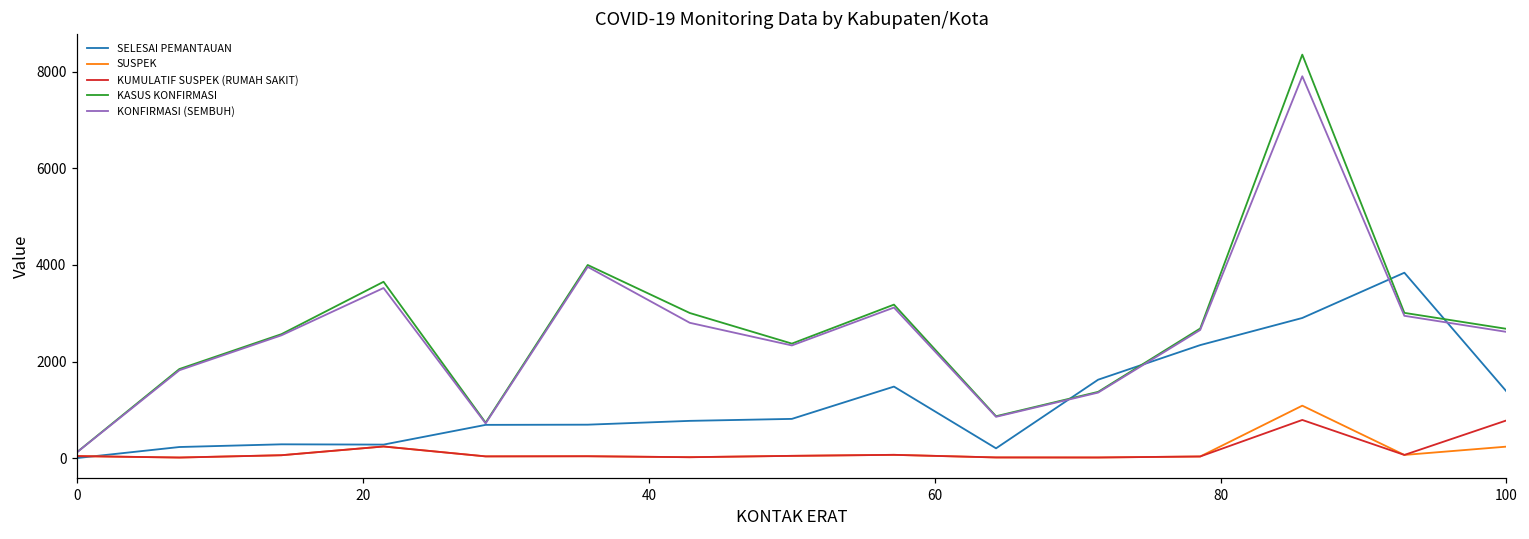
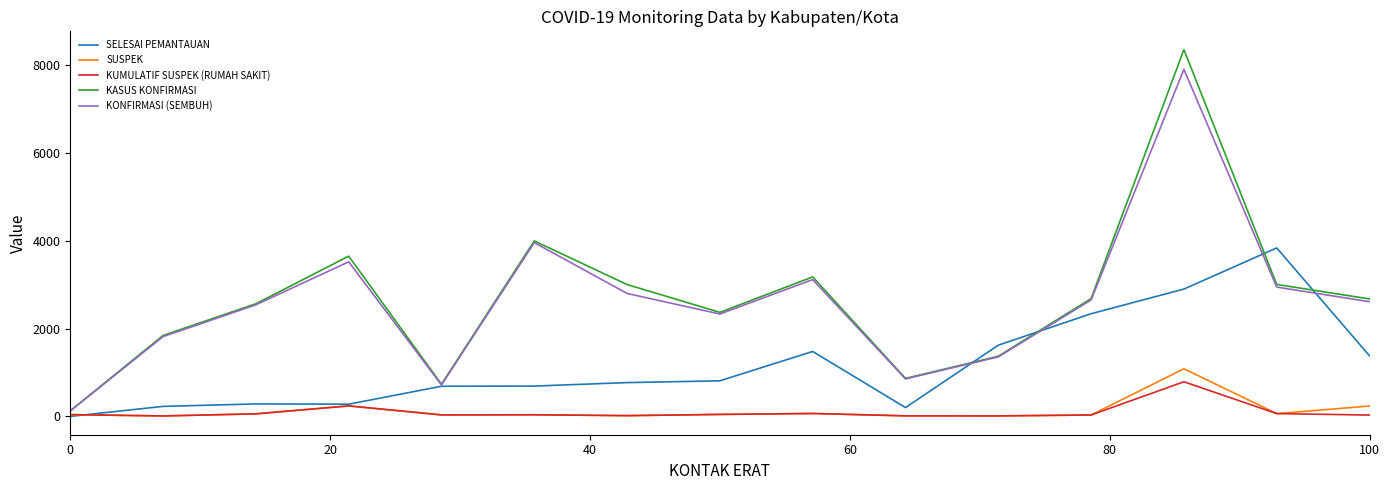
KUMULATIF SUSPEK (RUMAH SAKIT), 100: 800 -> 0
